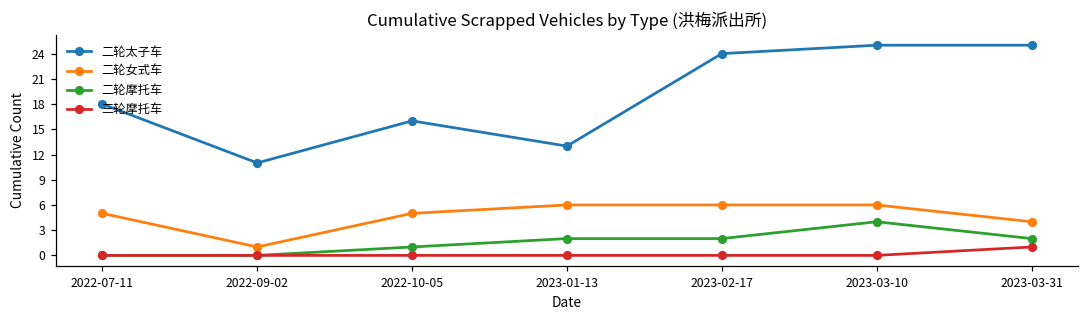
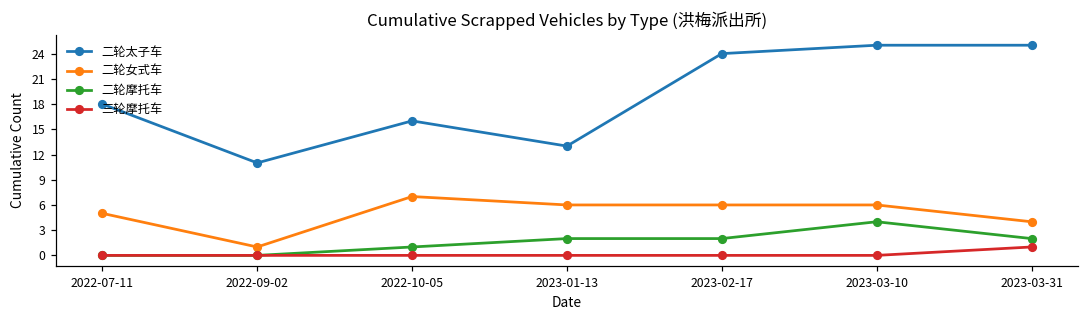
二轮女式车, 2022-10-05: 5 -> 7
